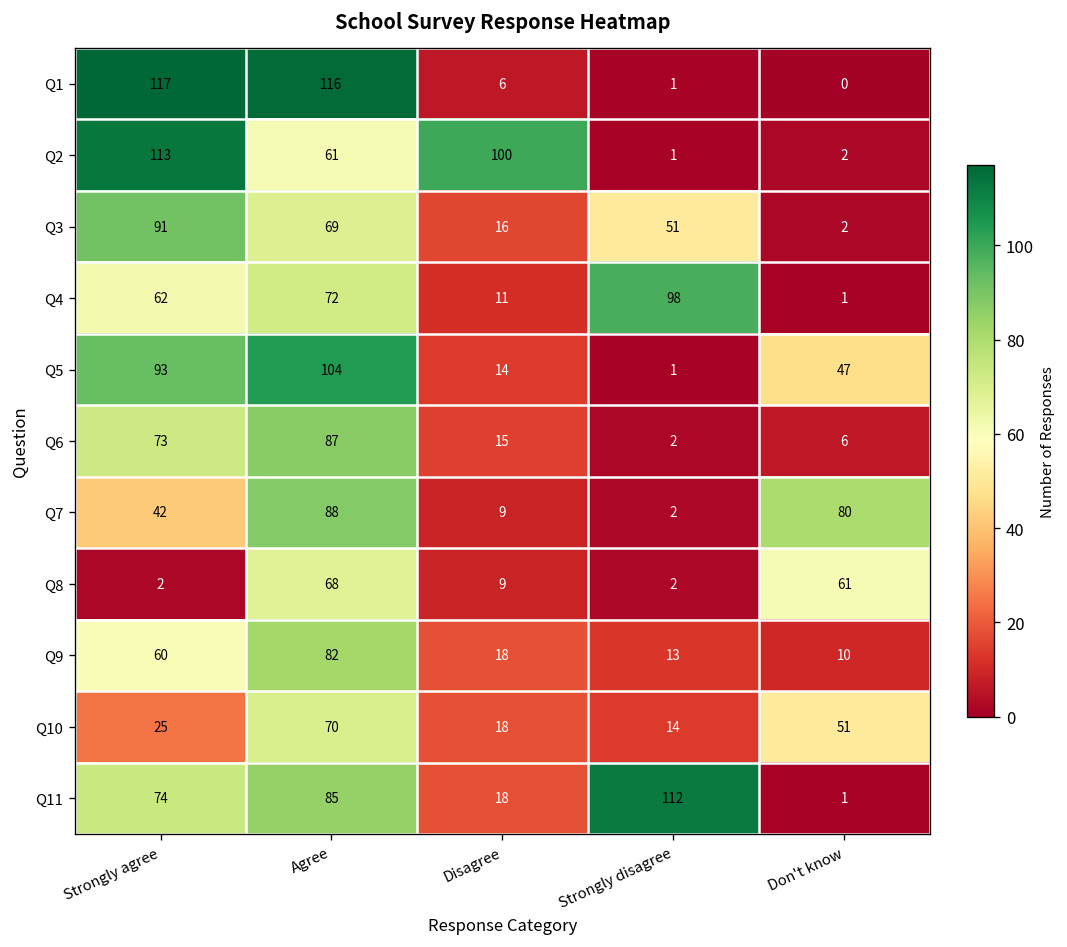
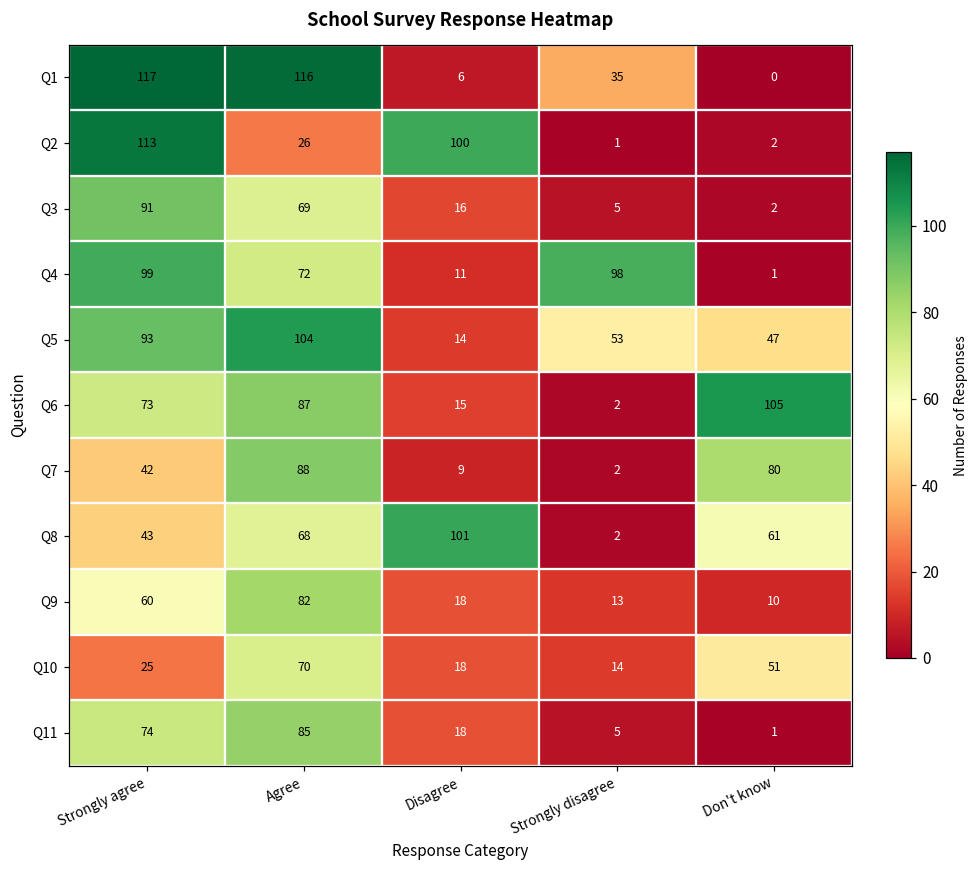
Q1, Strongly disagree: 1 -> 35
Q2, Agree: 61 -> 26
Q3, Strongly disagree: 51 -> 5
Q4, Strongly agree: 62 -> 99
Q5, Strongly disagree: 1 -> 53
Q6, Don't know: 6 -> 105
Q8, Strongly agree: 2 -> 43
Q8, Disagree: 9 -> 101
Q11, Strongly disagree: 112 -> 5
